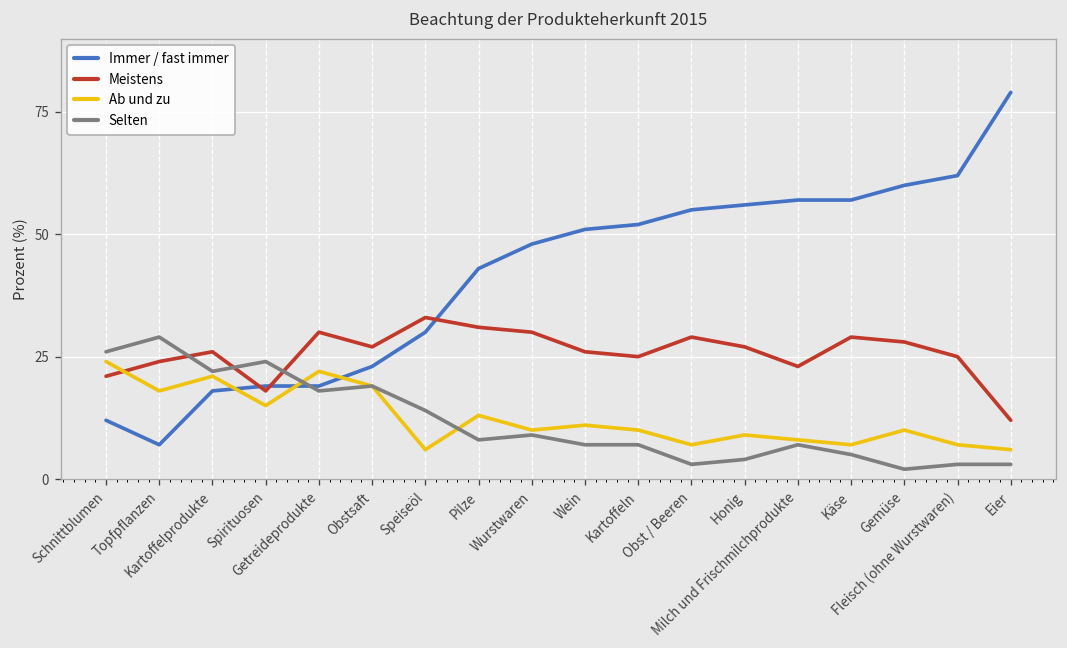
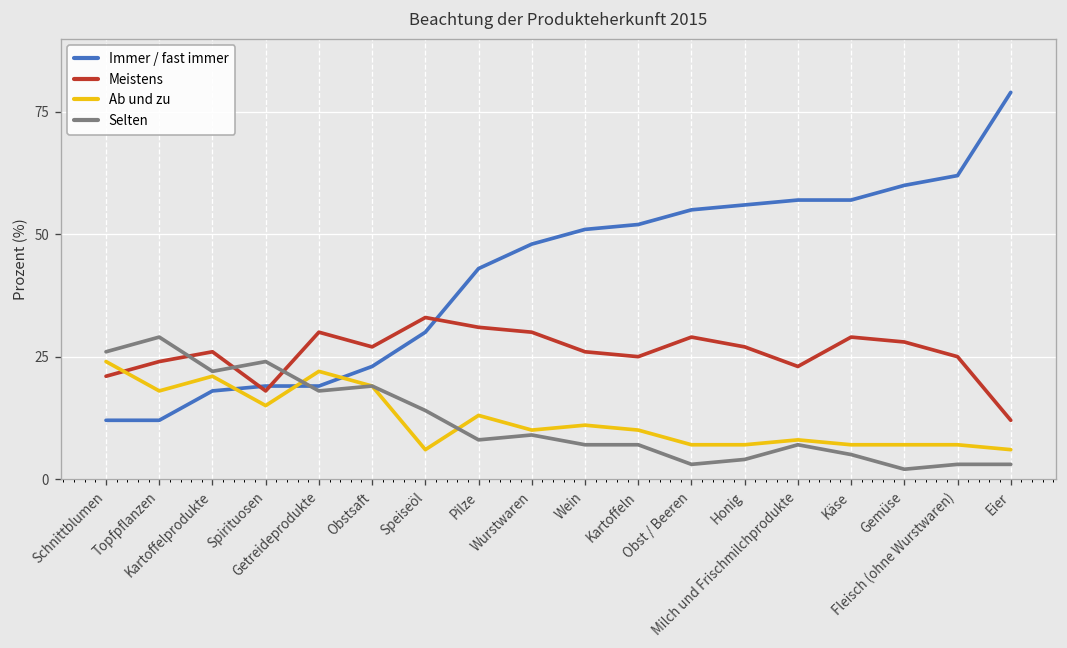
Immer / fast immer, Topfpflanzen: 7 -> 12
Ab und zu, Honig: 9 -> 7
Ab und zu, Gemüse: 10 -> 7
